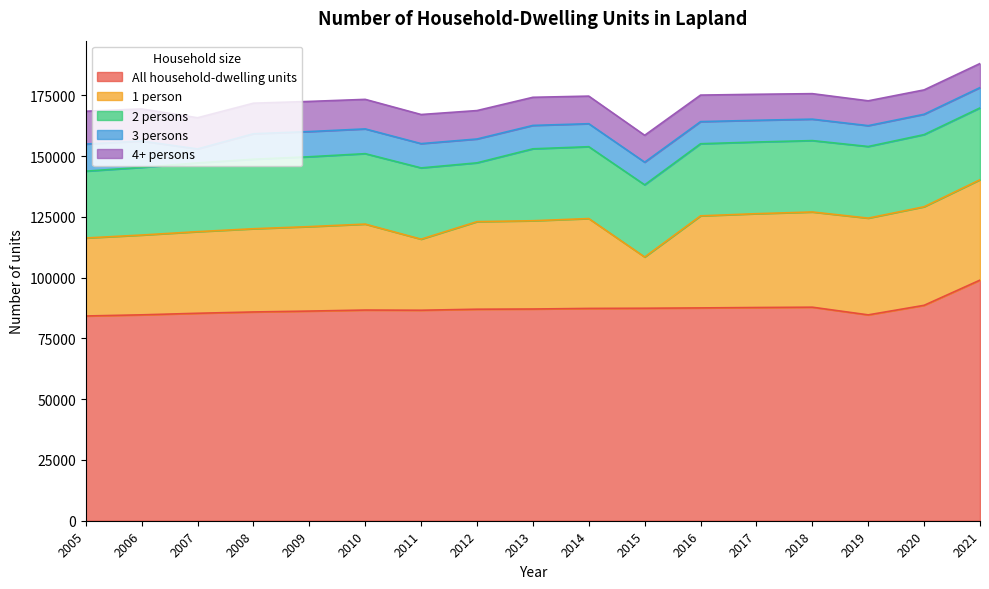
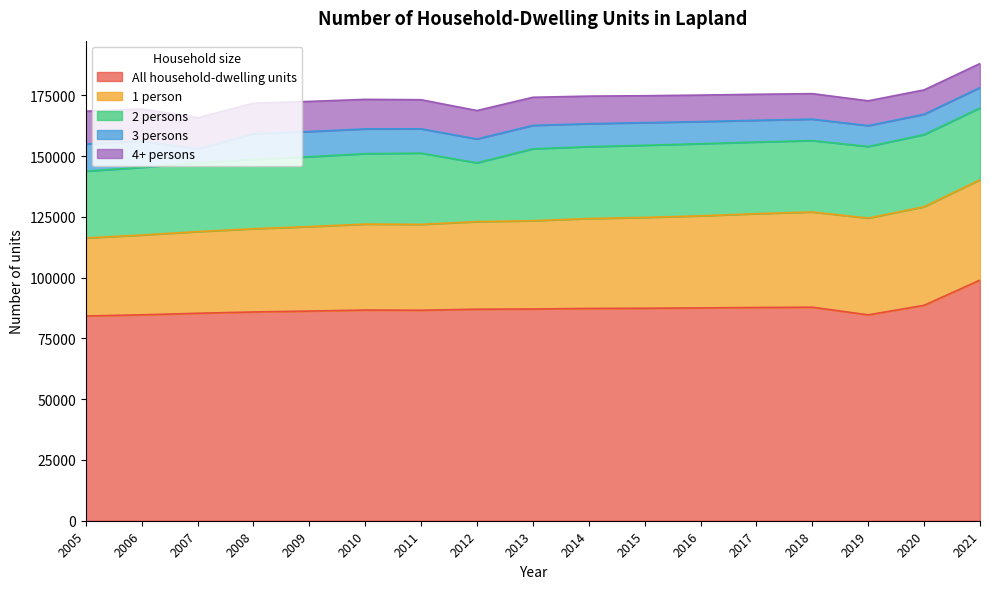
1 person, 2011: 29000 -> 35000
1 person, 2015: 21000 -> 37000
